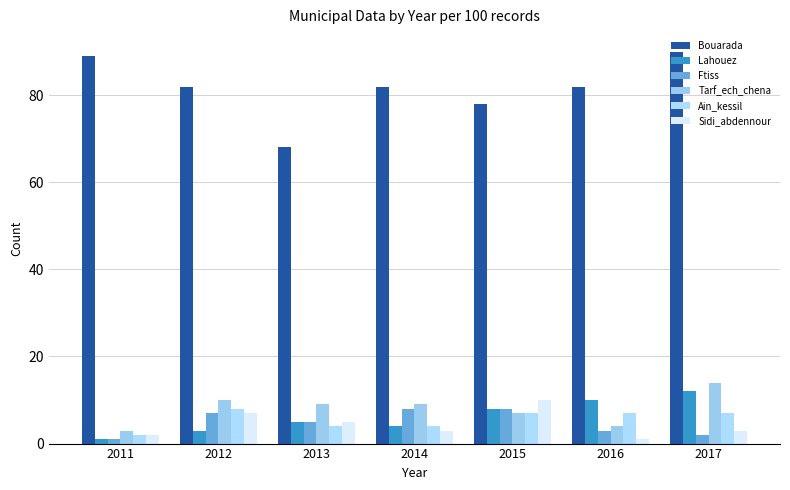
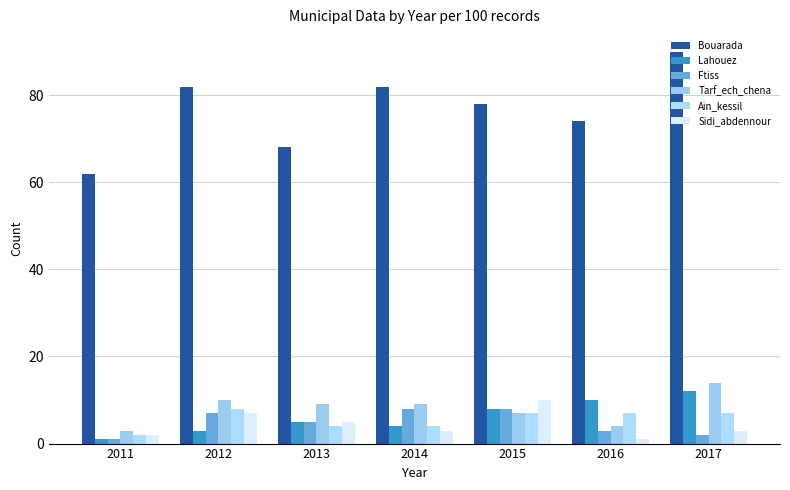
Bouarada, 2011: 89 -> 62
Bouarada, 2016: 82 -> 74
